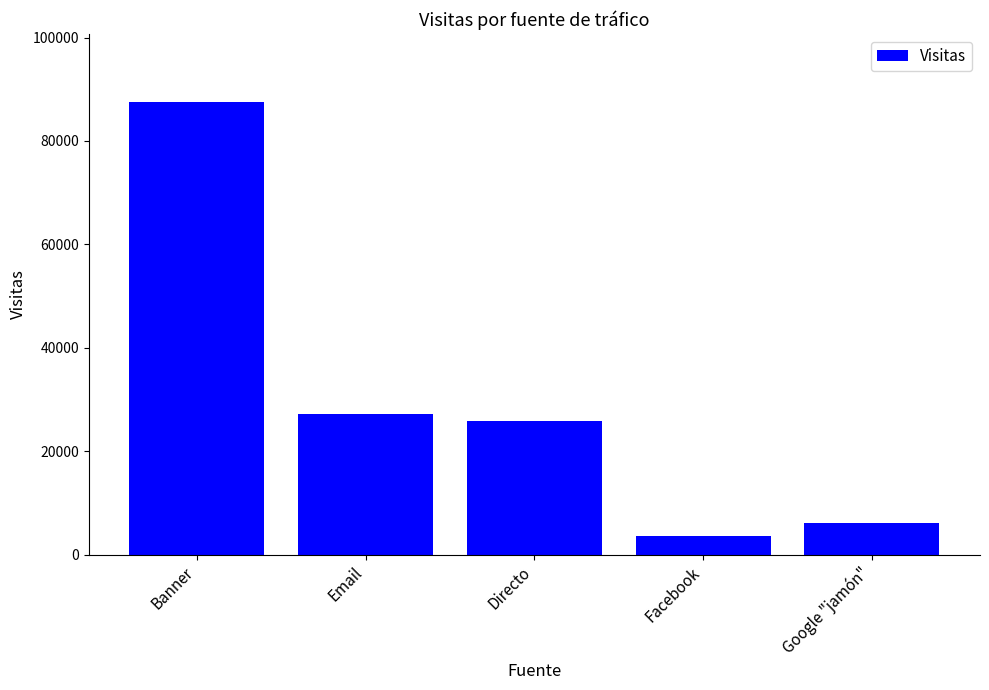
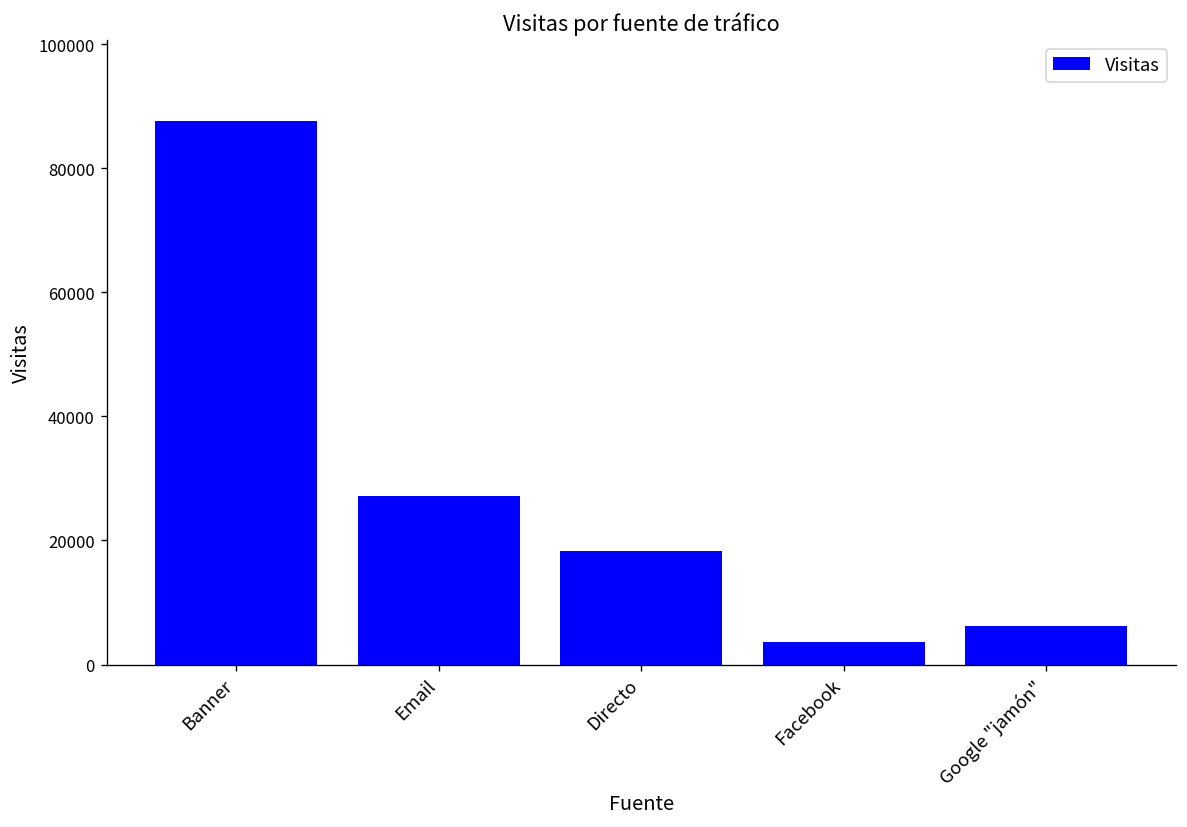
Directo: 26000 -> 18000
